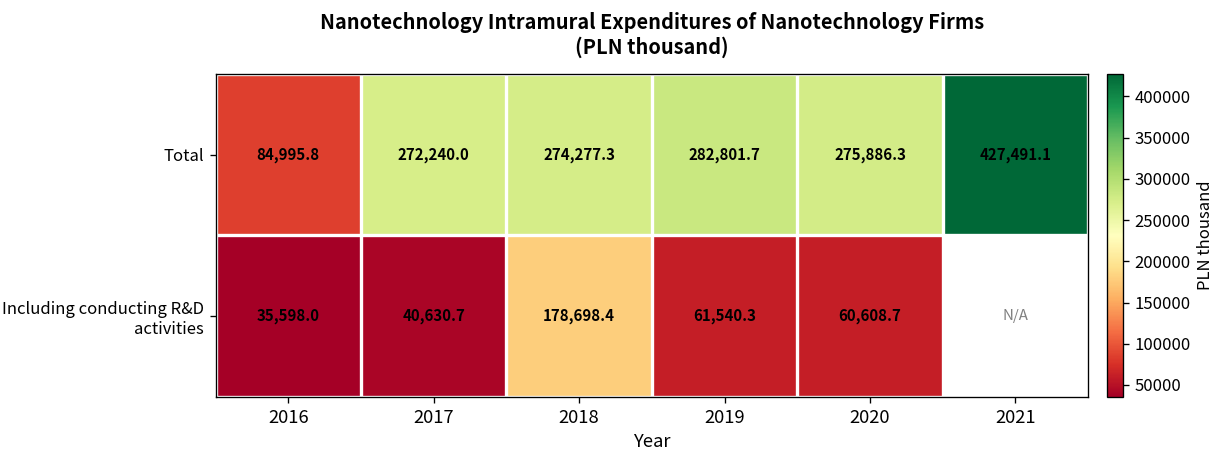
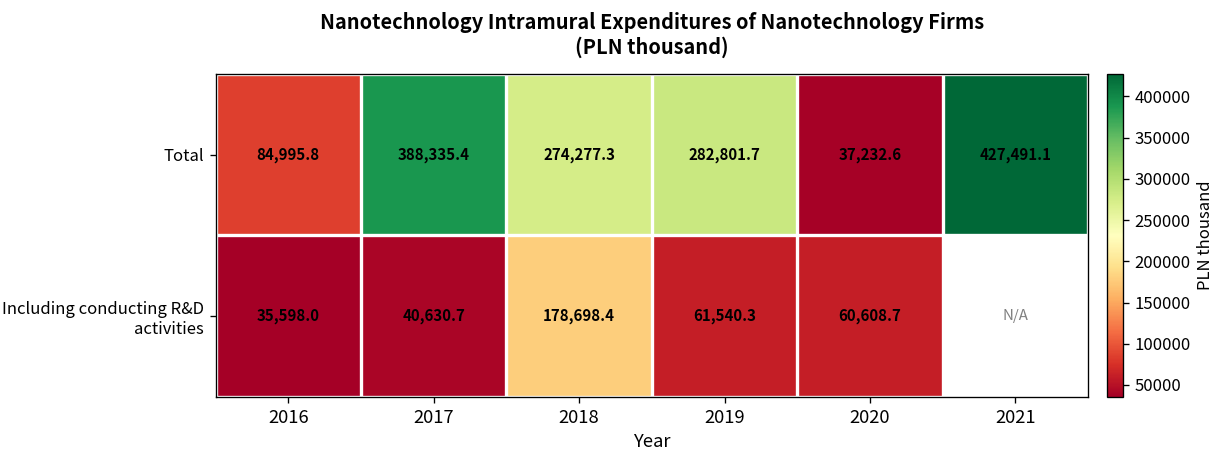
Total, 2017: 272,240.0 -> 388,335.4
Total, 2020: 275,886.3 -> 37,232.6
